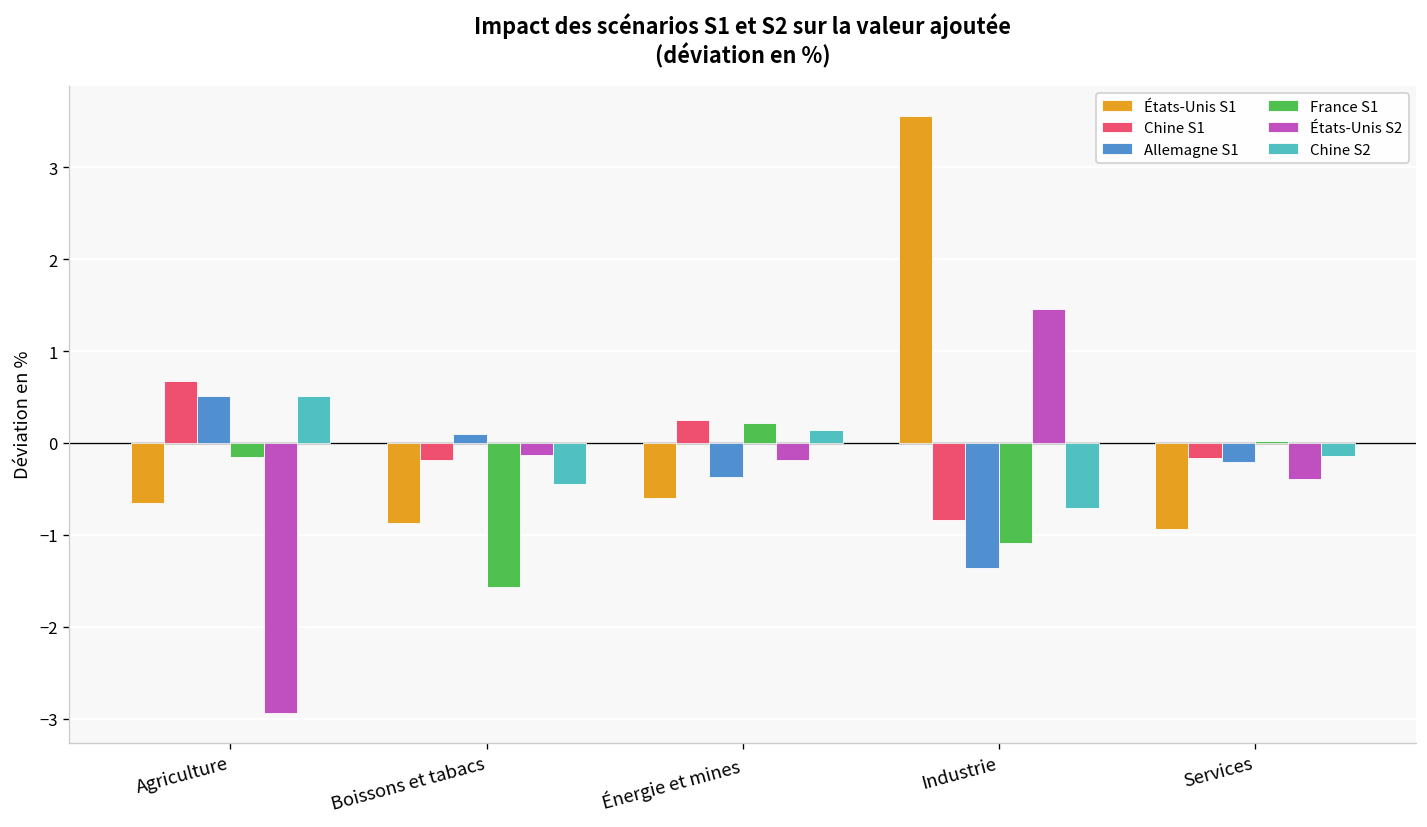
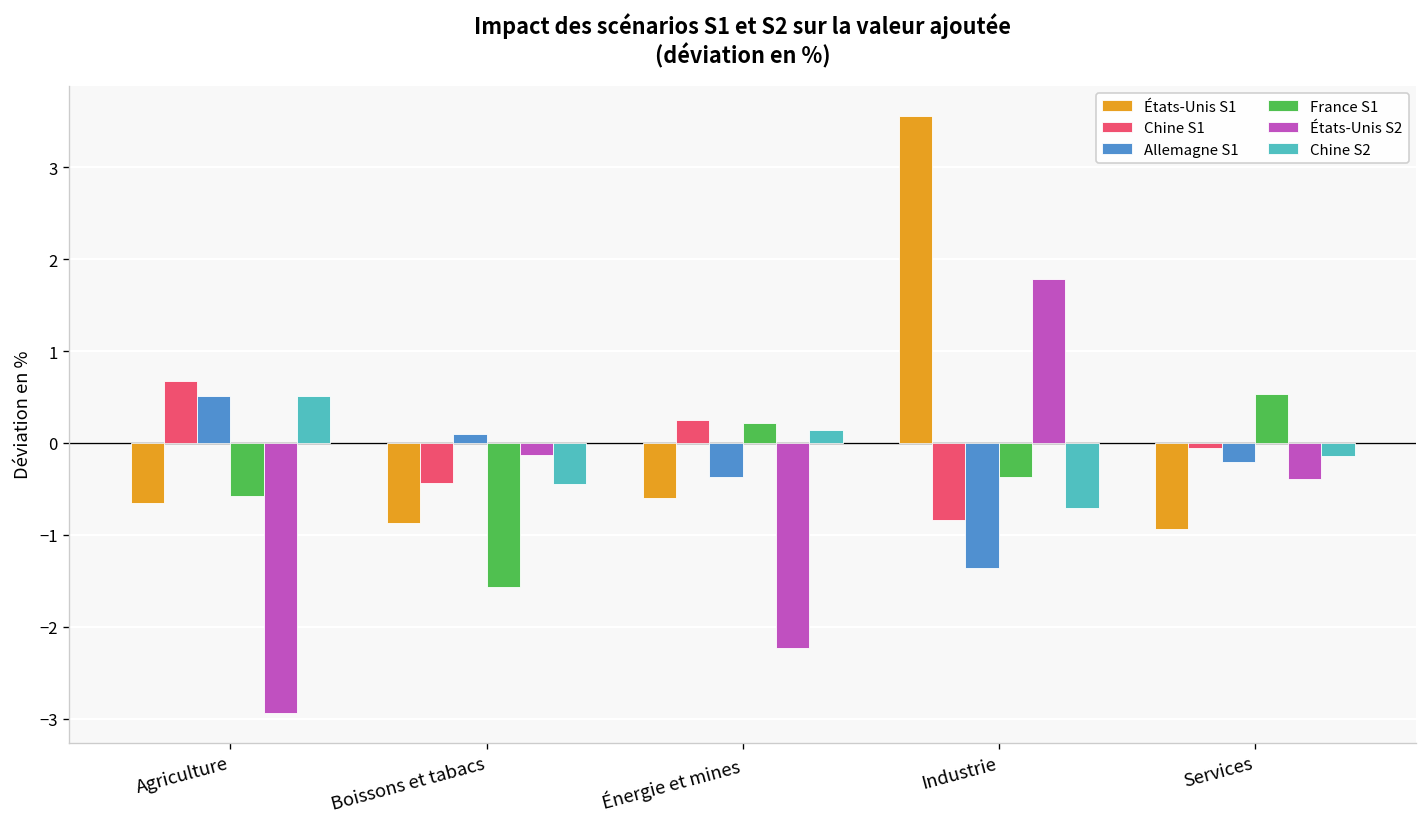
France S1, Agriculture: -0.1 -> -0.6
Chine S1, Boissons et tabacs: -0.2 -> -0.4
États-Unis S2, Énergie et mines: -0.2 -> -2.2
France S1, Industrie: -1.1 -> -0.4
États-Unis S2, Industrie: 1.5 -> 1.8
Chine S1, Services: -0.2 -> -0.1
France S1, Services: 0.0 -> 0.5
